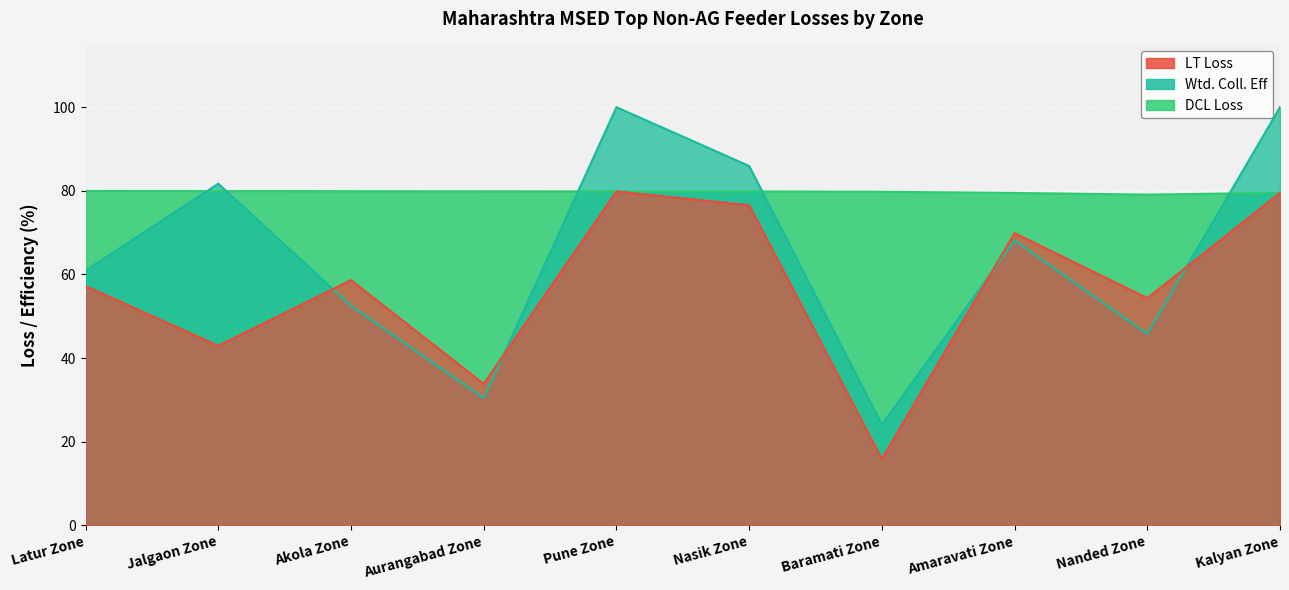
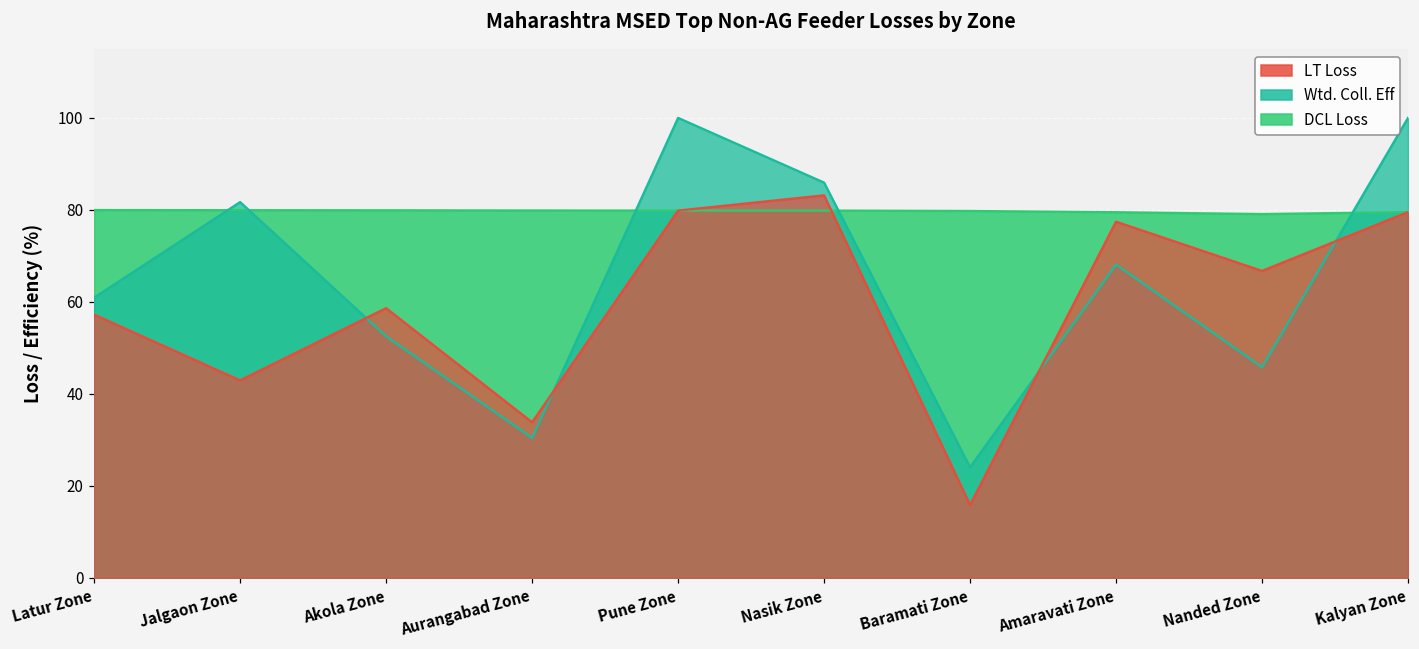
LT Loss, Nasik Zone: 77 -> 83
LT Loss, Amaravati Zone: 70 -> 77
LT Loss, Nanded Zone: 54 -> 67
